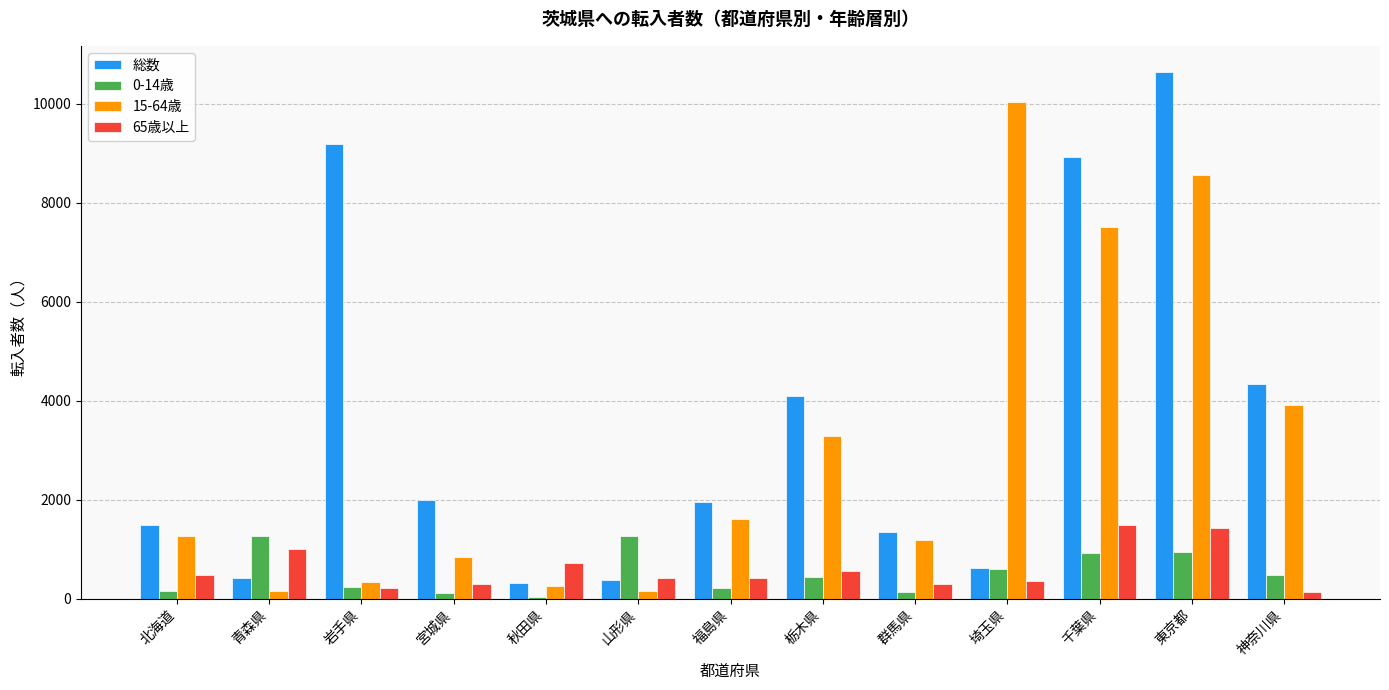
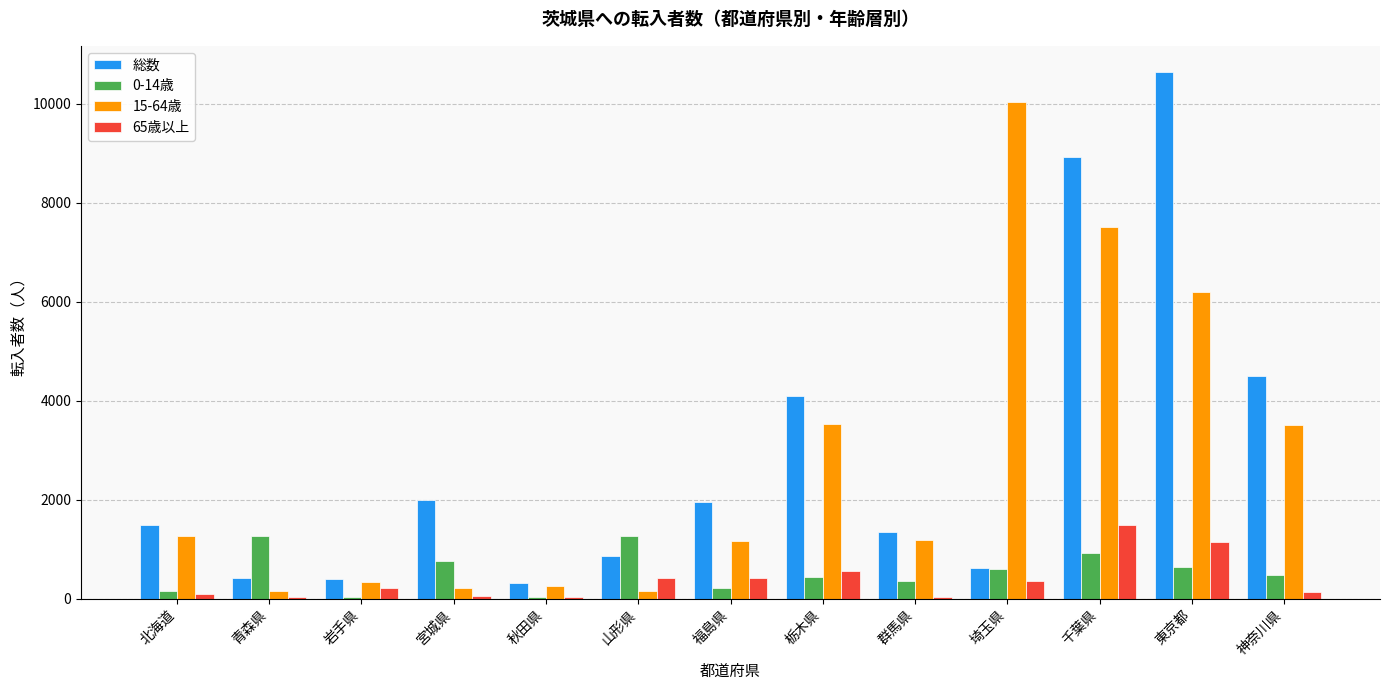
65歳以上, 北海道: 500 -> 100
65歳以上, 青森県: 1000 -> 0
総数, 岩手県: 9200 -> 400
0-14歳, 岩手県: 200 -> 0
0-14歳, 宮城県: 100 -> 800
15-64歳, 宮城県: 800 -> 200
65歳以上, 宮城県: 300 -> 100
65歳以上, 秋田県: 700 -> 0
総数, 山形県: 400 -> 900
15-64歳, 福島県: 1600 -> 1200
15-64歳, 栃木県: 3300 -> 3500
0-14歳, 群馬県: 100 -> 400
65歳以上, 群馬県: 300 -> 0
0-14歳, 東京都: 900 -> 600
15-64歳, 東京都: 8600 -> 6200
65歳以上, 東京都: 1400 -> 1100
総数, 神奈川県: 4300 -> 4500
15-64歳, 神奈川県: 3900 -> 3500
